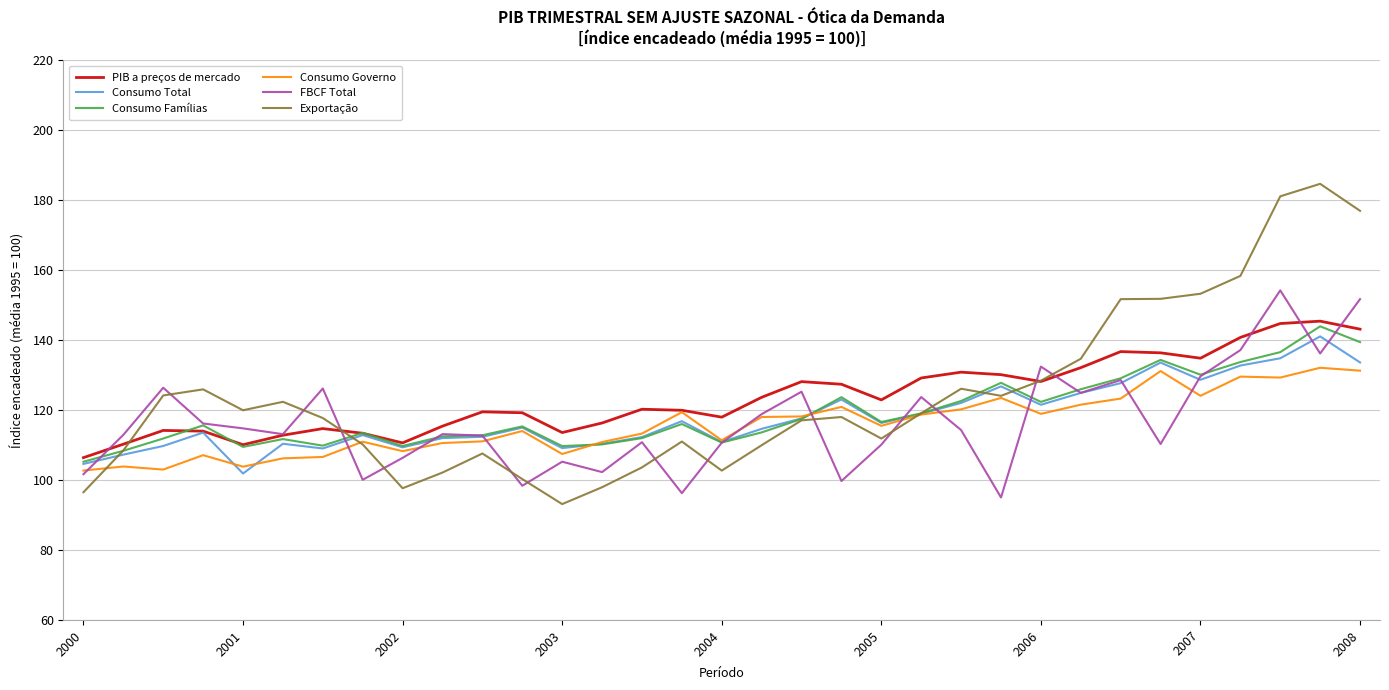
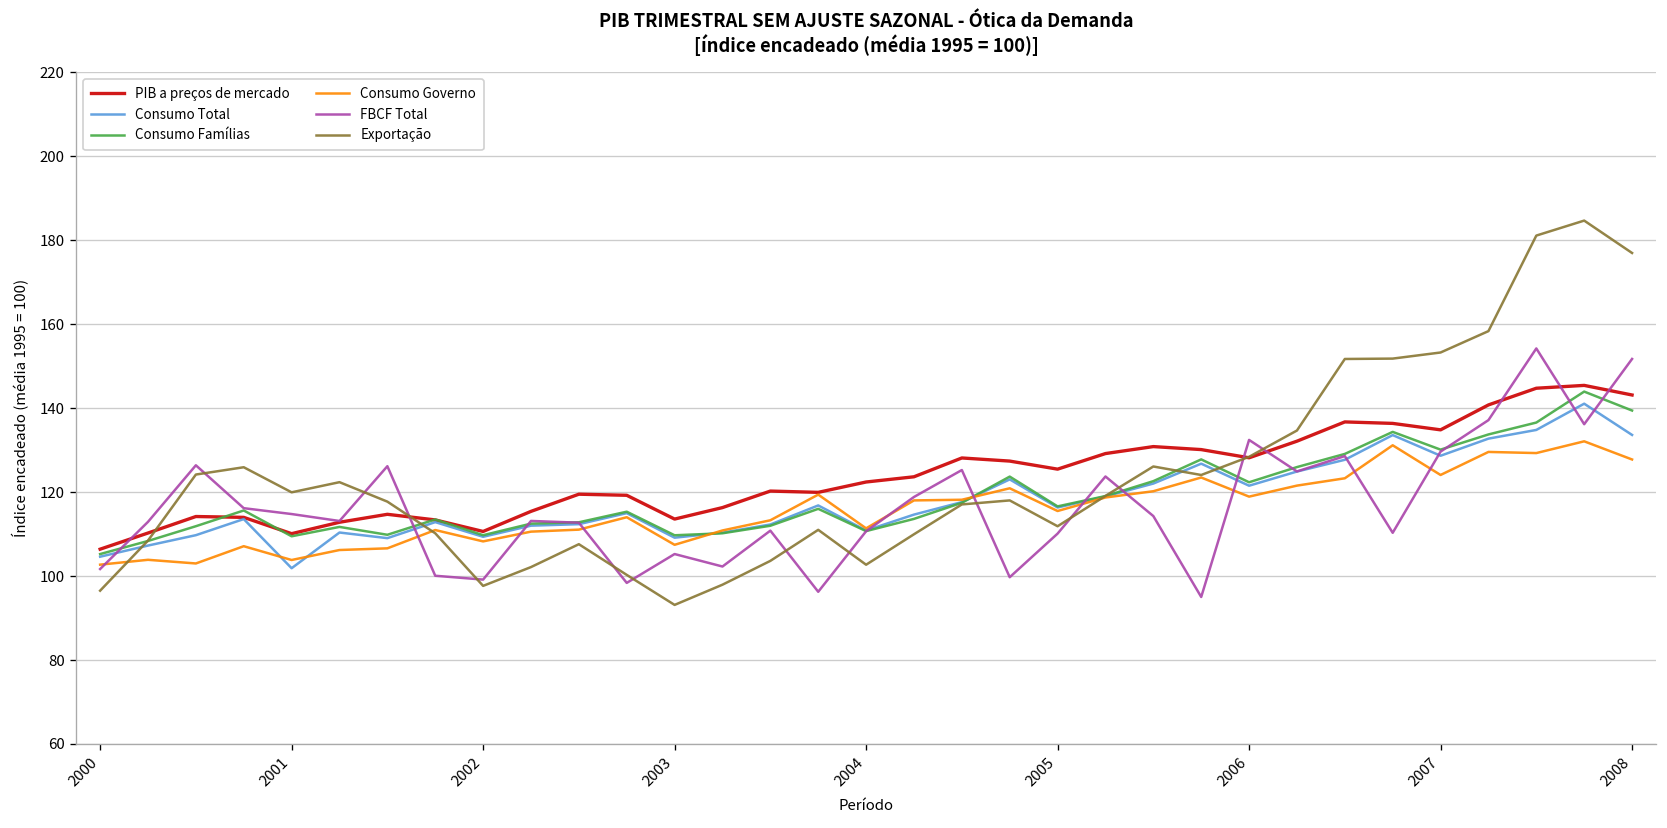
FBCF Total, 2002: 106 -> 99
PIB a preços de mercado, 2004: 118 -> 122
PIB a preços de mercado, 2005: 123 -> 125
Consumo Governo, 2008: 131 -> 128
